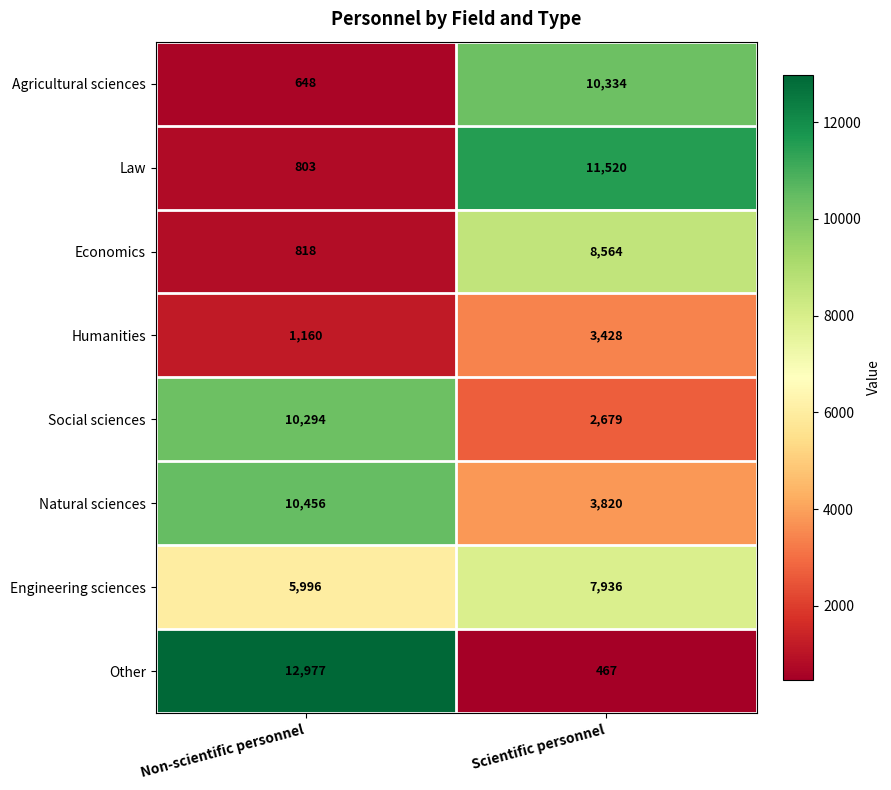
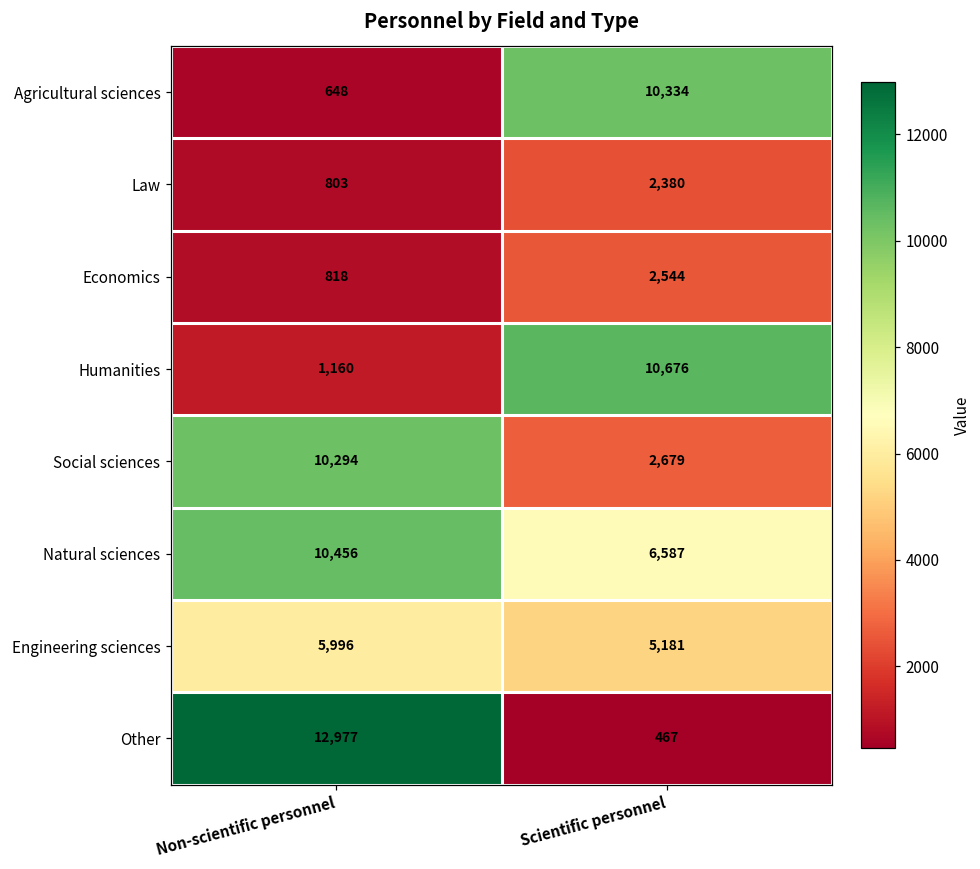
Law, Scientific personnel: 11,520 -> 2,380
Economics, Scientific personnel: 8,564 -> 2,544
Humanities, Scientific personnel: 3,428 -> 10,676
Natural sciences, Scientific personnel: 3,820 -> 6,587
Engineering sciences, Scientific personnel: 7,936 -> 5,181
